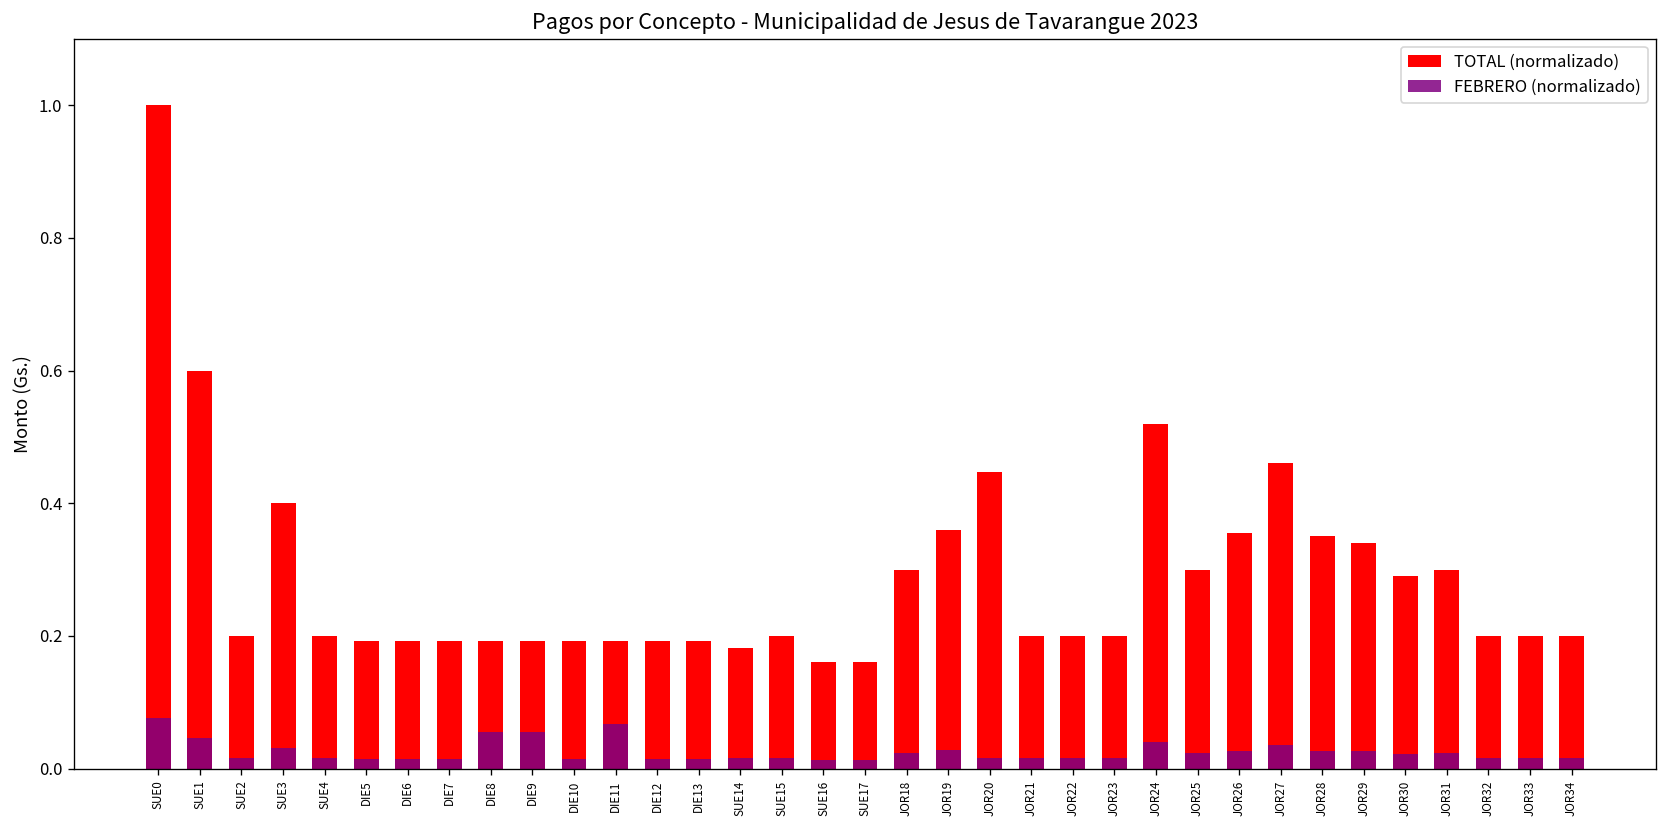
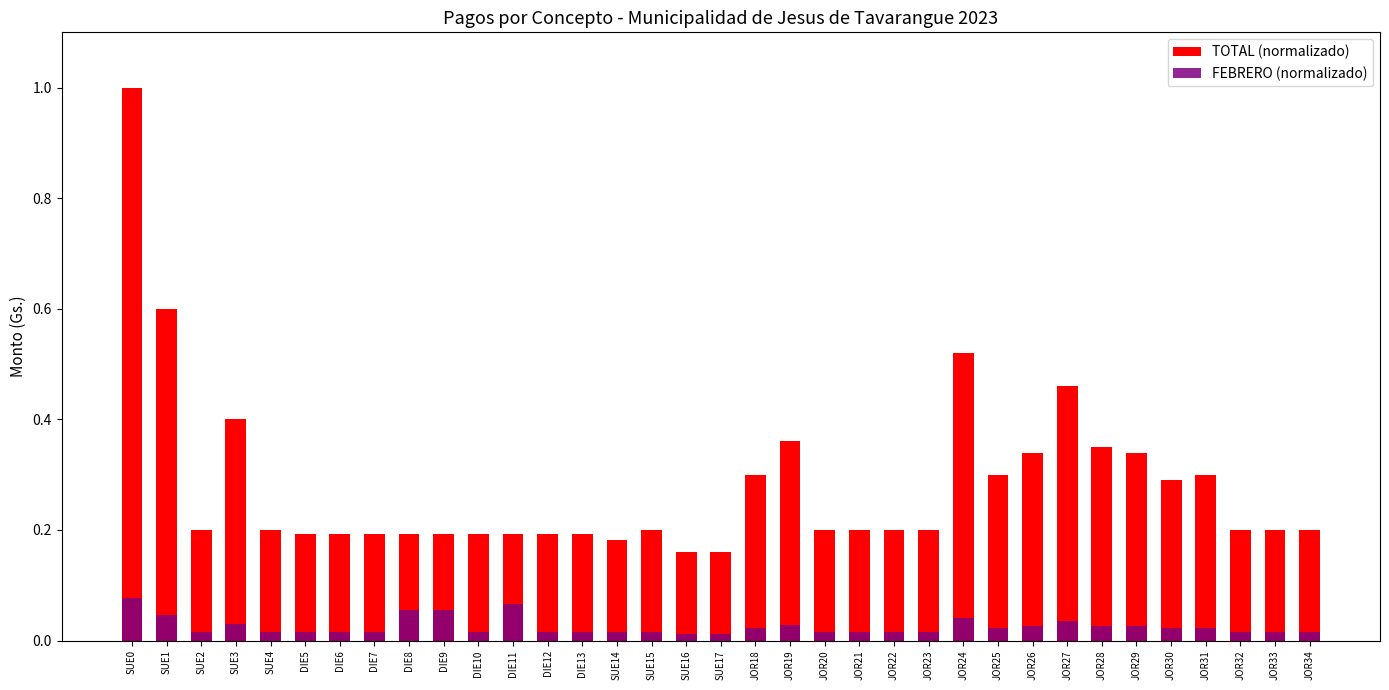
TOTAL (normalizado), JOR20: 0.45 -> 0.20
TOTAL (normalizado), JOR26: 0.36 -> 0.34
